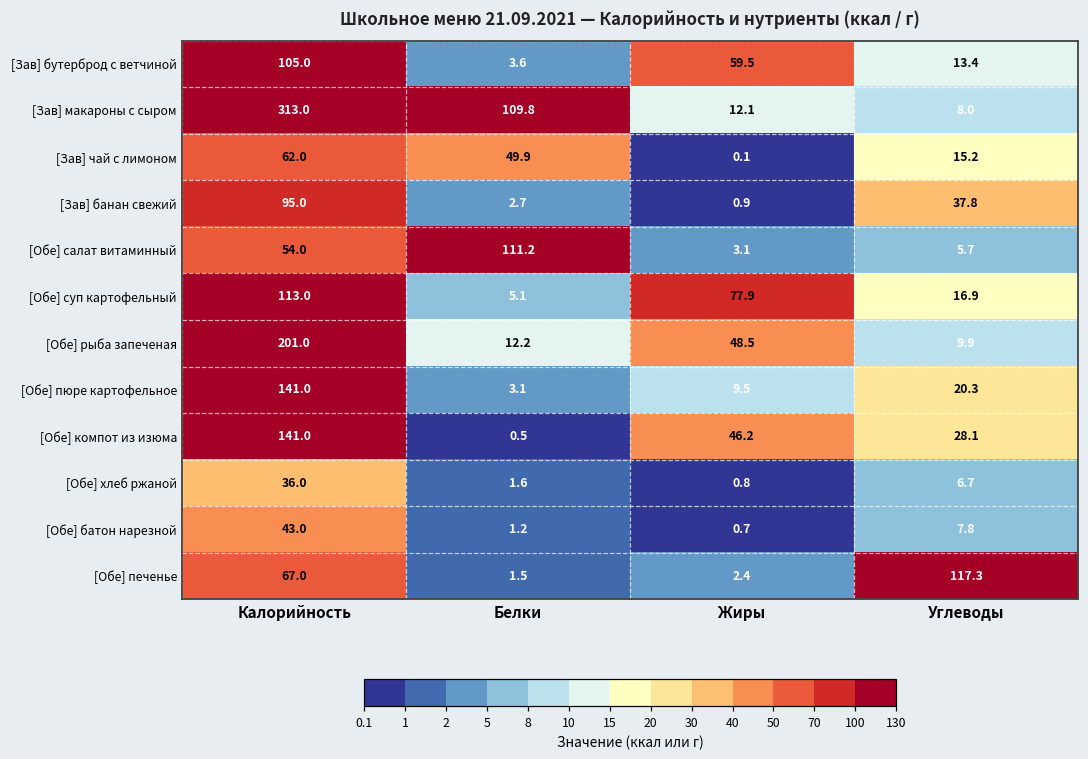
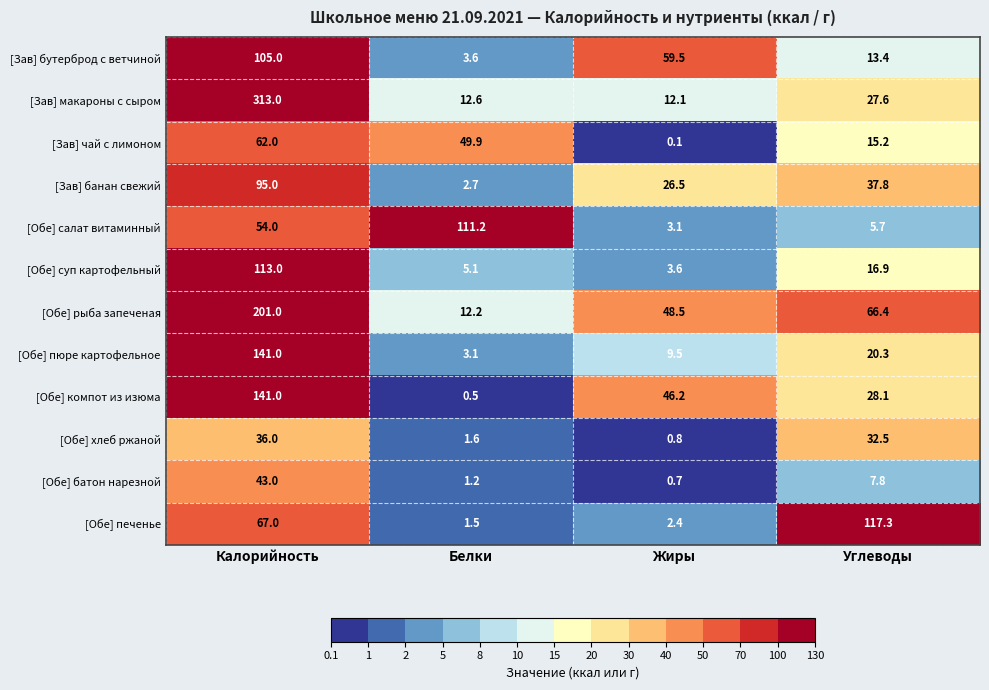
[Зав] макароны с сыром, Белки: 109.8 -> 12.6
[Зав] макароны с сыром, Углеводы: 8.0 -> 27.6
[Зав] банан свежий, Жиры: 0.9 -> 26.5
[Обе] суп картофельный, Жиры: 77.9 -> 3.6
[Обе] рыба запеченая, Углеводы: 9.9 -> 66.4
[Обе] хлеб ржаной, Углеводы: 6.7 -> 32.5
